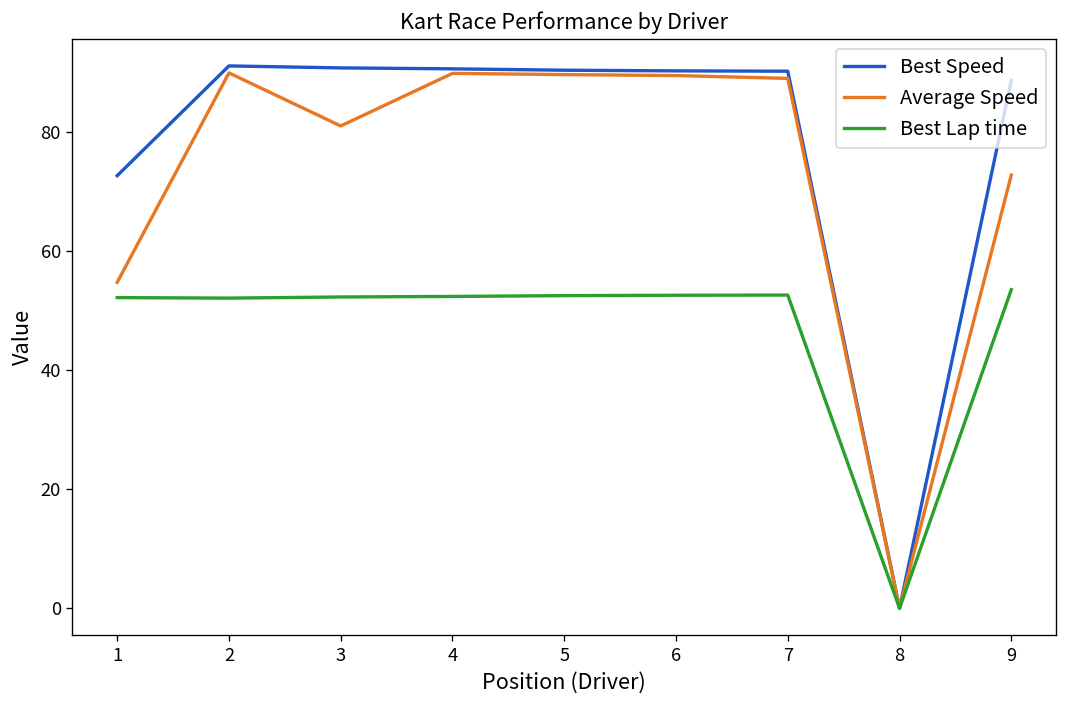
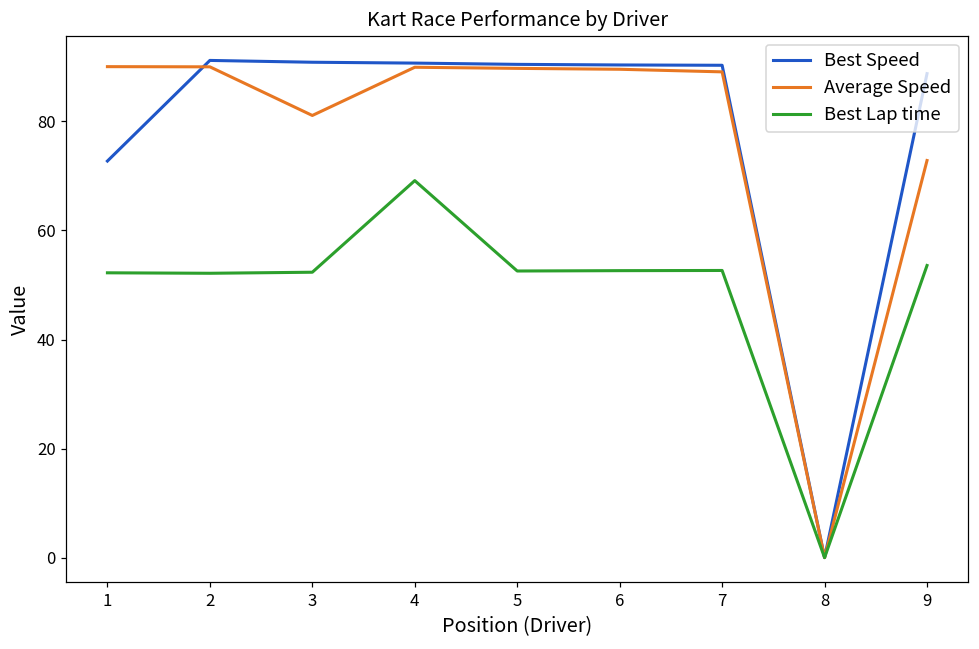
Average Speed, 1: 55 -> 90
Best Lap time, 4: 52 -> 69
